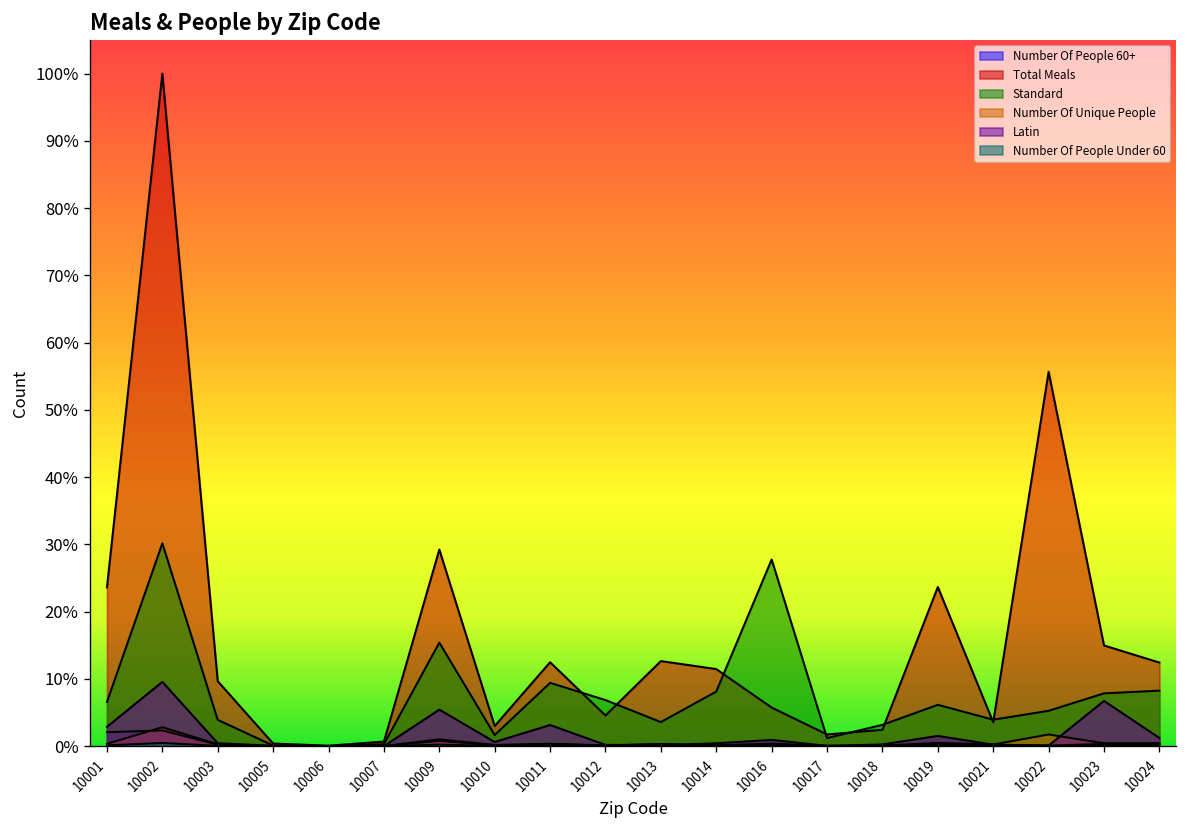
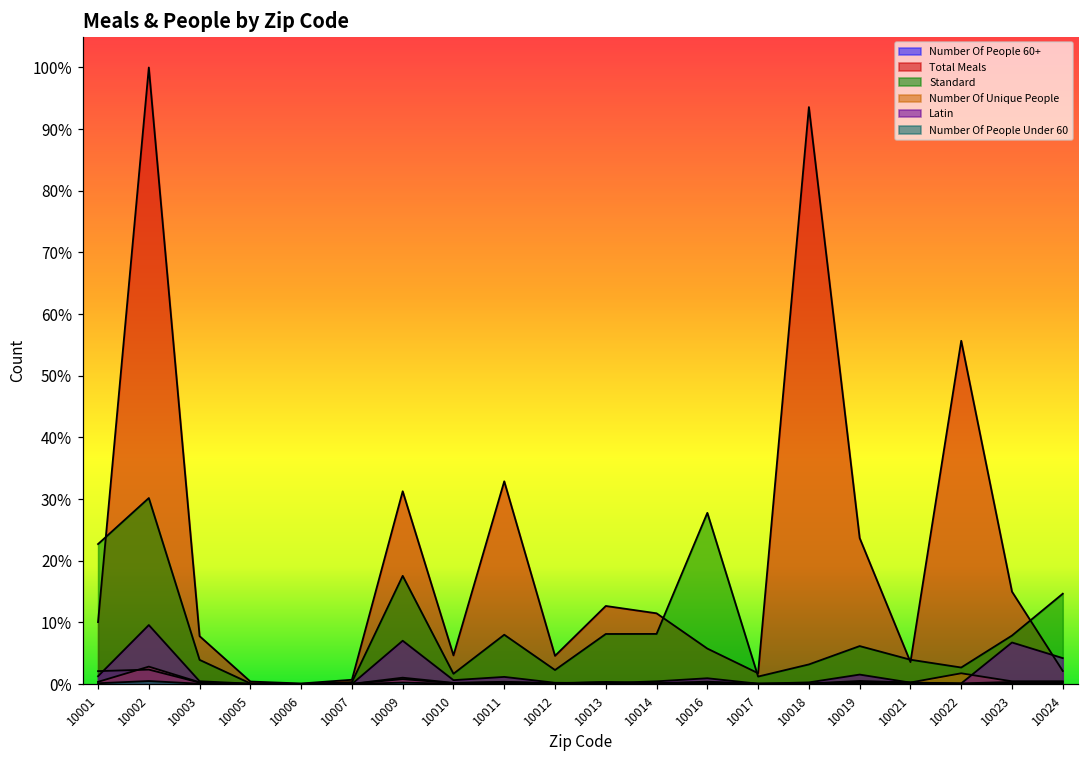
Total Meals, 10001: 24% -> 10%
Standard, 10001: 7% -> 23%
Latin, 10001: 3% -> 1%
Total Meals, 10003: 10% -> 8%
Total Meals, 10009: 29% -> 31%
Standard, 10009: 15% -> 18%
Latin, 10009: 5% -> 7%
Total Meals, 10010: 3% -> 5%
Total Meals, 10011: 12% -> 33%
Standard, 10011: 9% -> 8%
Latin, 10011: 3% -> 1%
Standard, 10012: 7% -> 2%
Standard, 10013: 4% -> 8%
Total Meals, 10018: 2% -> 94%
Standard, 10022: 5% -> 3%
Total Meals, 10024: 12% -> 2%
Standard, 10024: 8% -> 15%
Latin, 10024: 1% -> 4%
